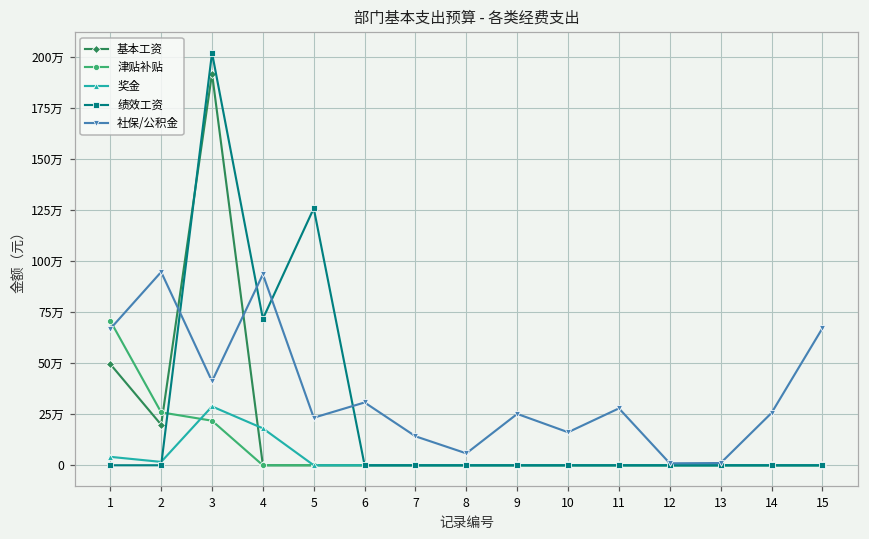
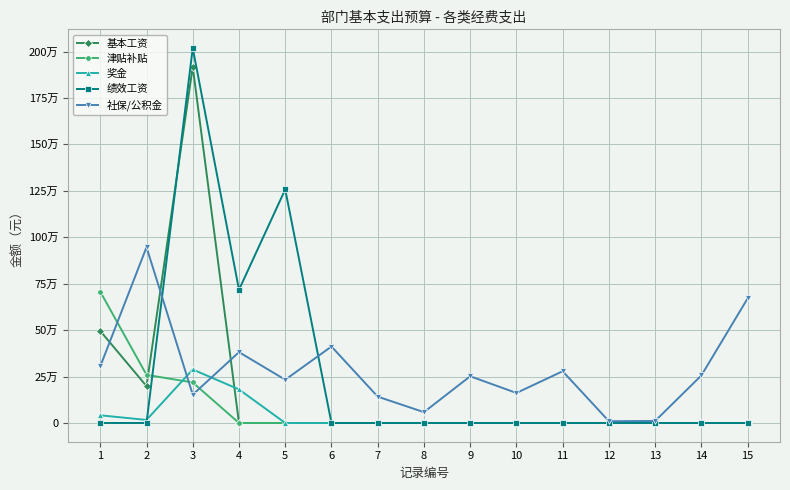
社保/公积金, 1: 67万 -> 30万
社保/公积金, 3: 41万 -> 15万
社保/公积金, 4: 93万 -> 38万
社保/公积金, 6: 31万 -> 41万
